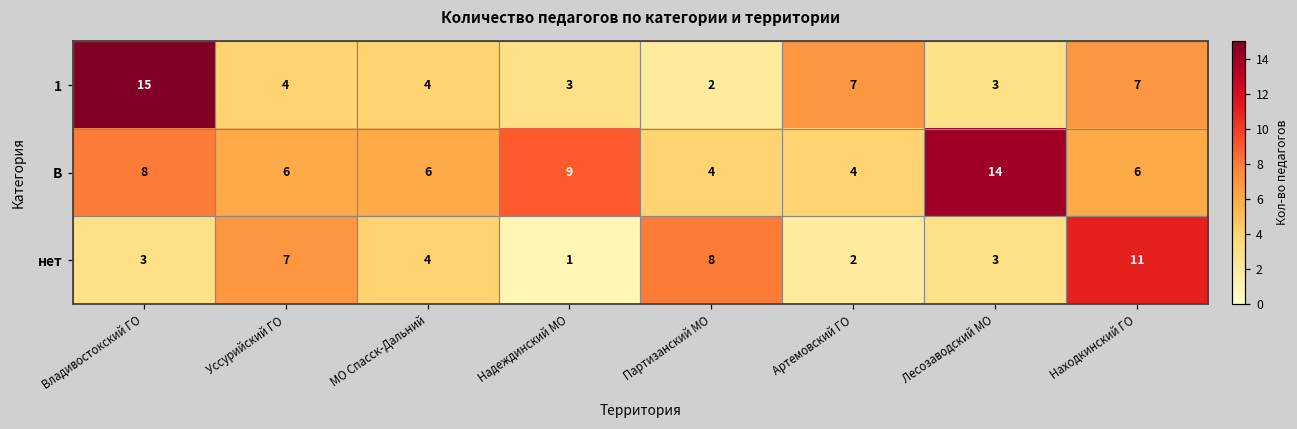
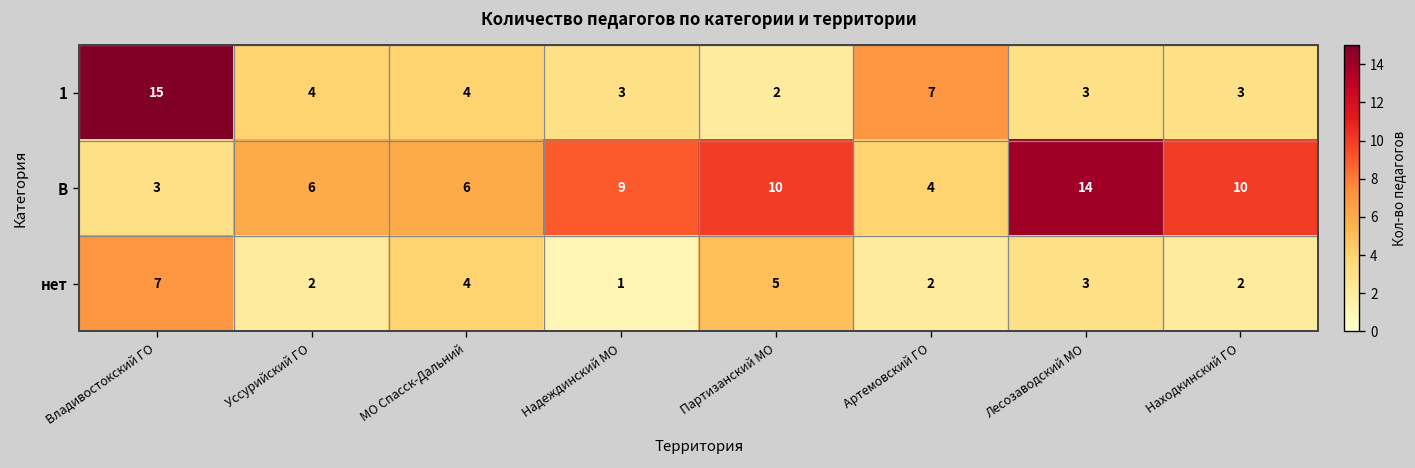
1, Находкинский ГО: 7 -> 3
В, Владивостокский ГО: 8 -> 3
В, Партизанский МО: 4 -> 10
В, Находкинский ГО: 6 -> 10
нет, Владивостокский ГО: 3 -> 7
нет, Уссурийский ГО: 7 -> 2
нет, Партизанский МО: 8 -> 5
нет, Находкинский ГО: 11 -> 2
